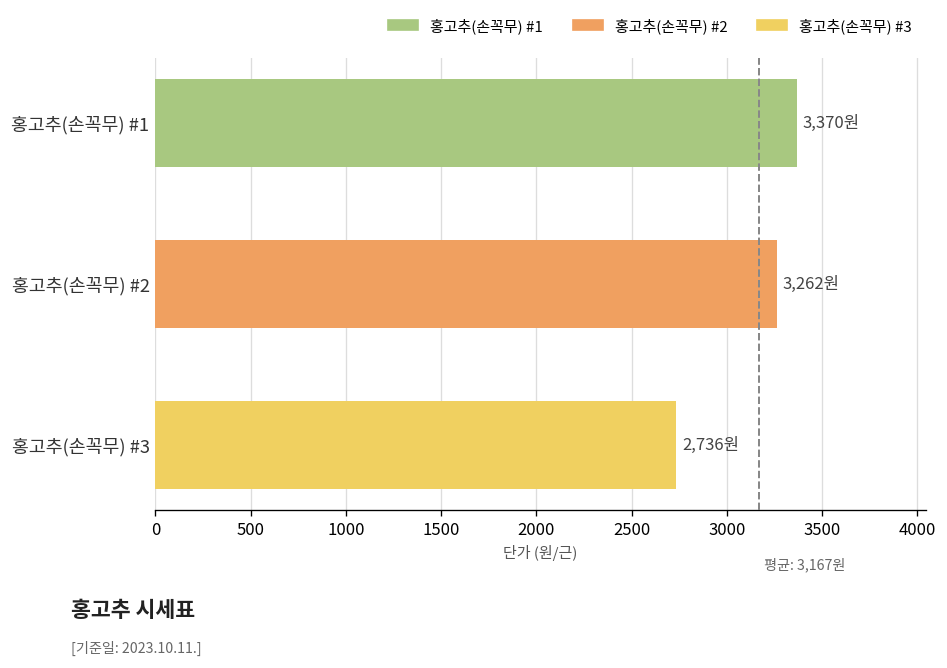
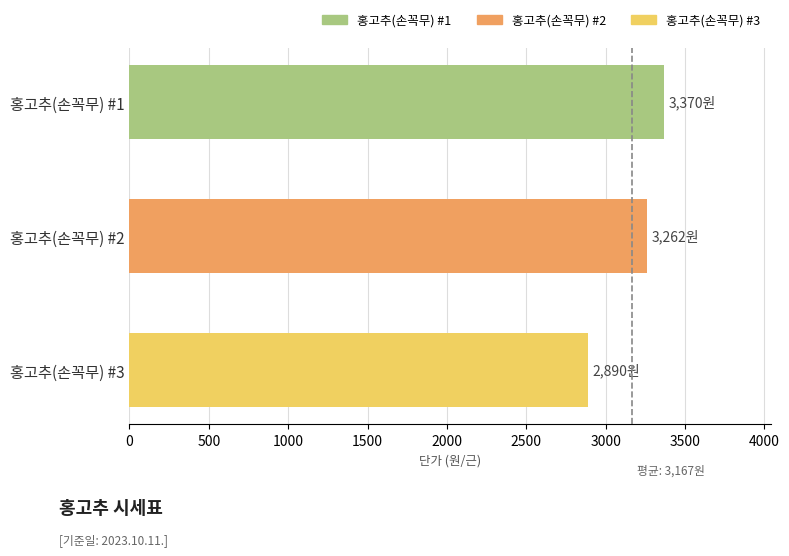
홍고추(손꼭무) #3: 2,736원 -> 2,890원
